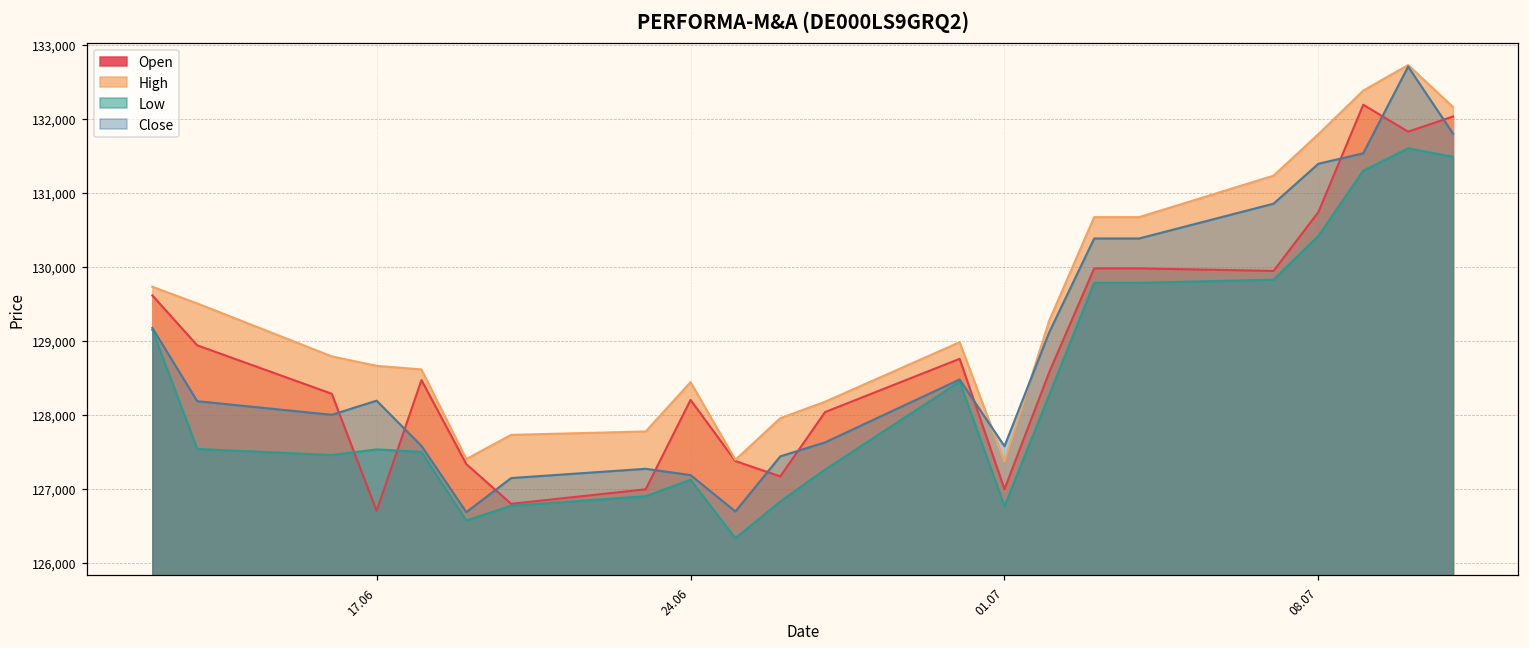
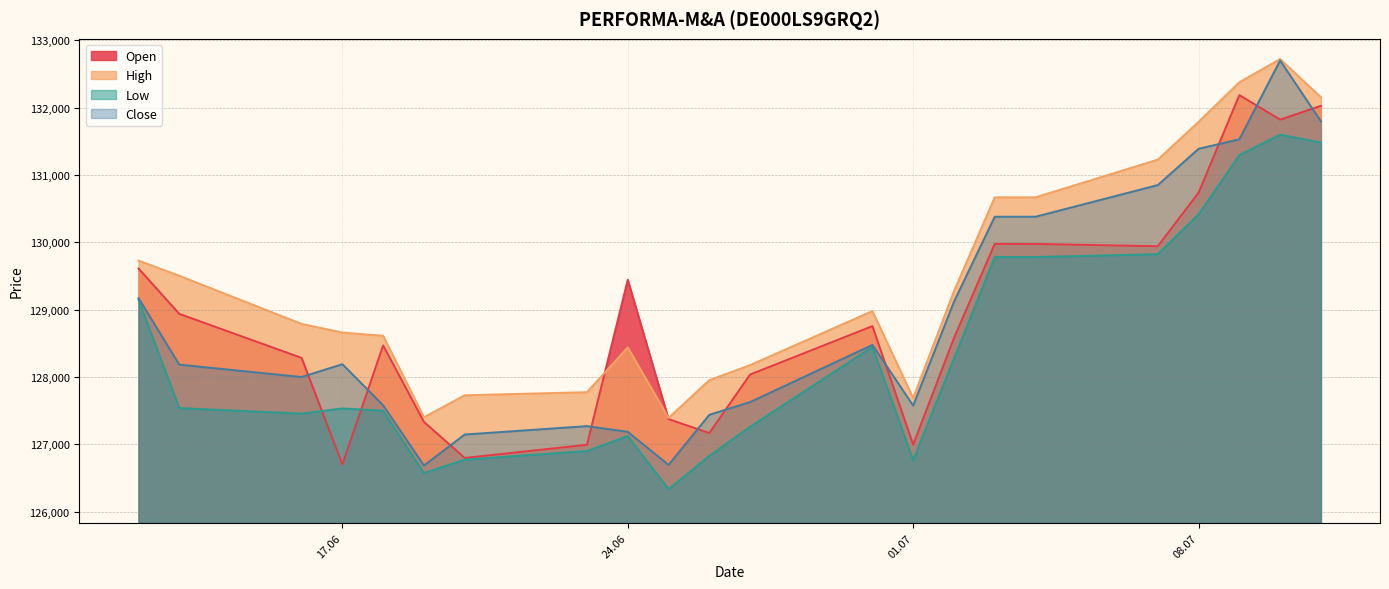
Open, 24.06: 128,200 -> 129,400
High, 01.07: 127,400 -> 127,700
